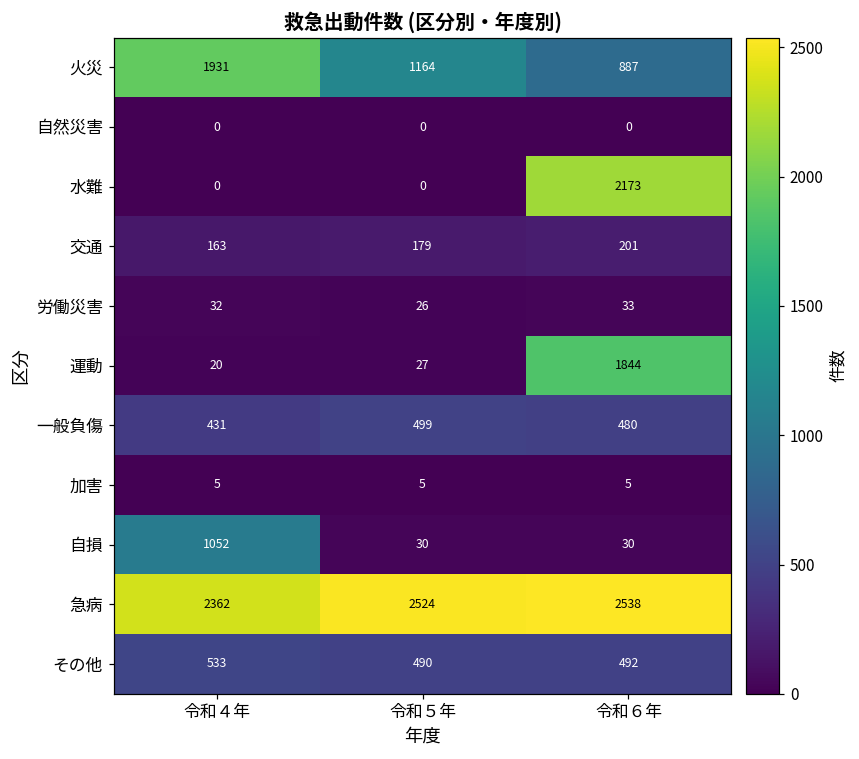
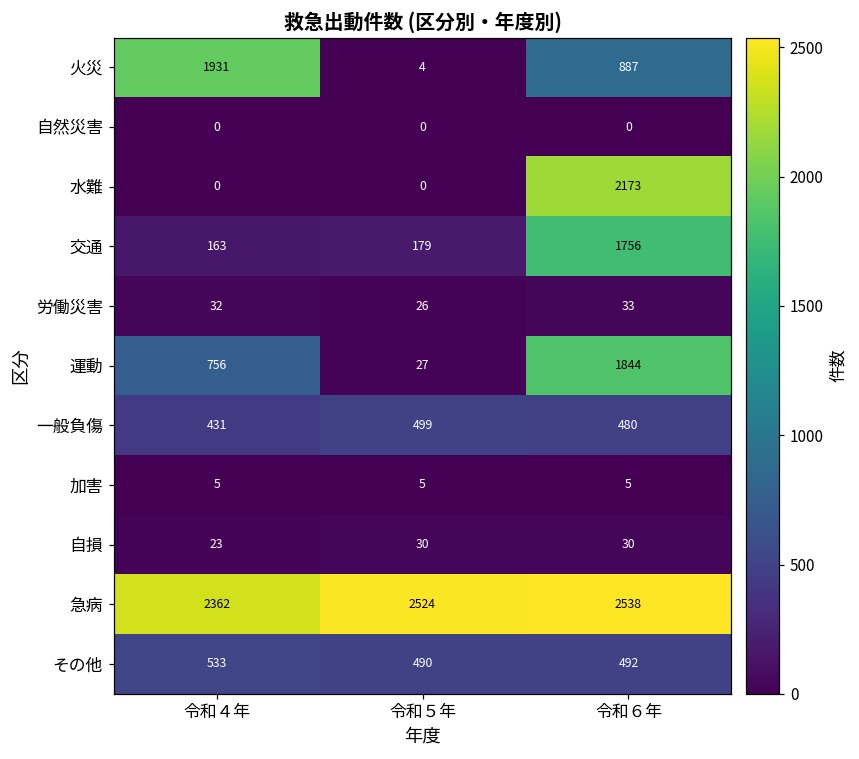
火災, 令和５年: 1164 -> 4
交通, 令和６年: 201 -> 1756
運動, 令和４年: 20 -> 756
自損, 令和４年: 1052 -> 23
